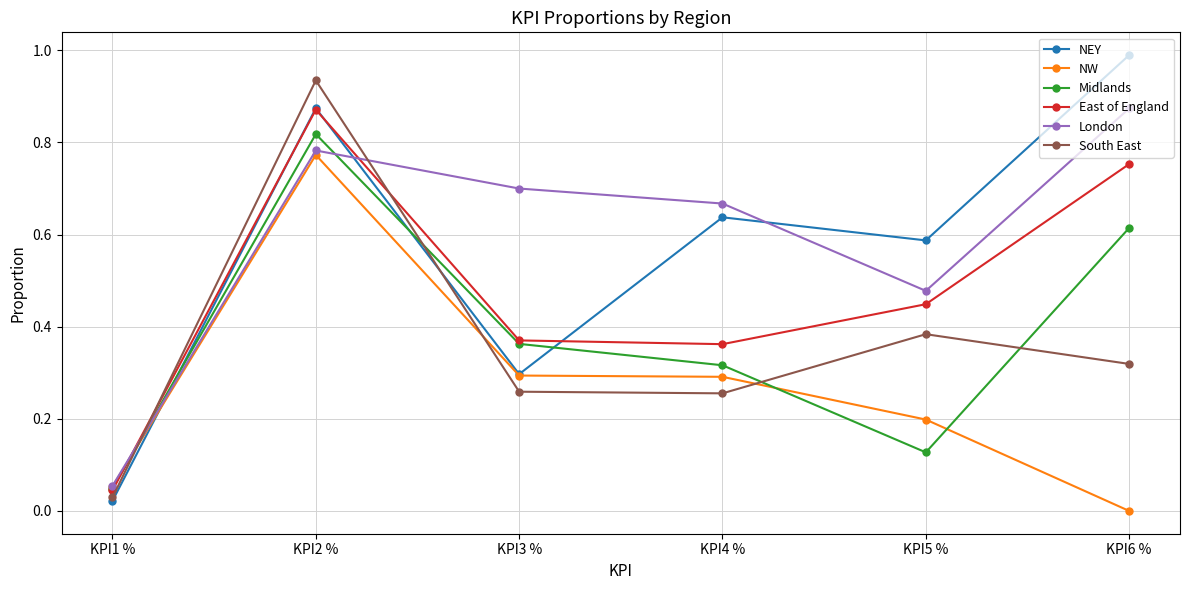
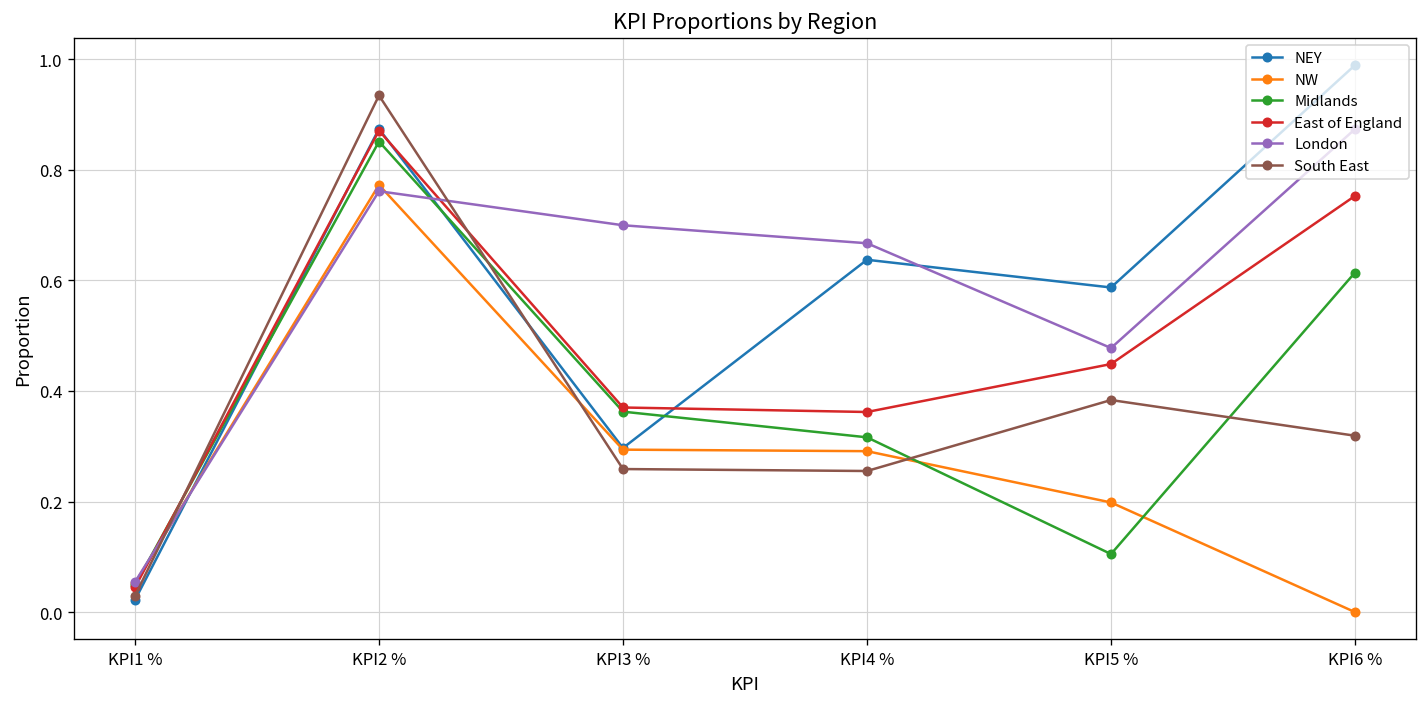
Midlands, KPI2 %: 0.82 -> 0.85
London, KPI2 %: 0.78 -> 0.76
Midlands, KPI5 %: 0.13 -> 0.11
